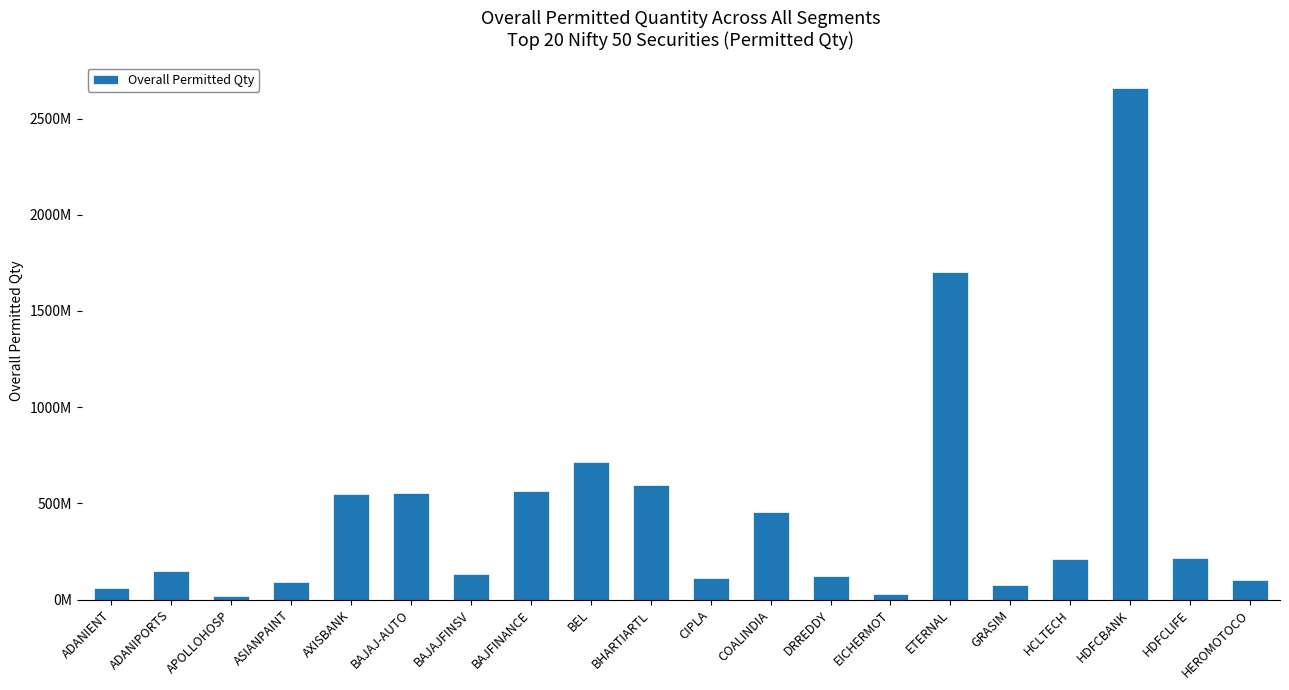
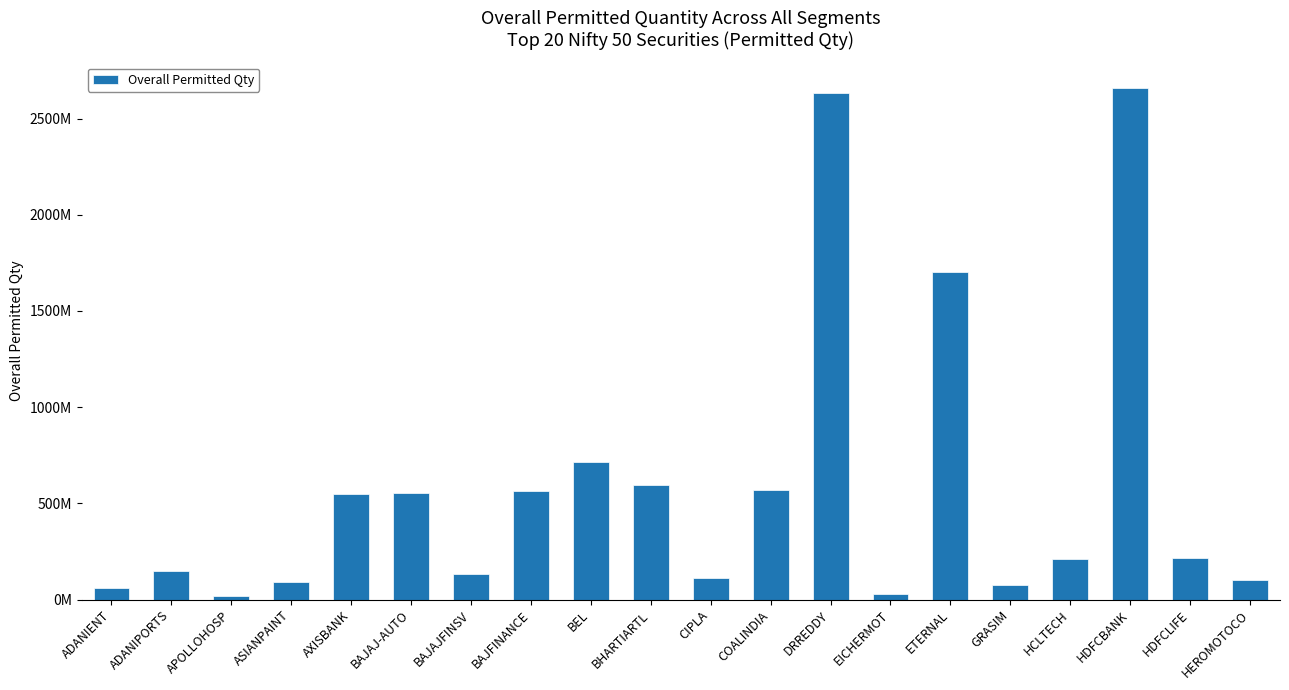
COALINDIA: 450000000 -> 570000000
DRREDDY: 120000000 -> 2630000000
